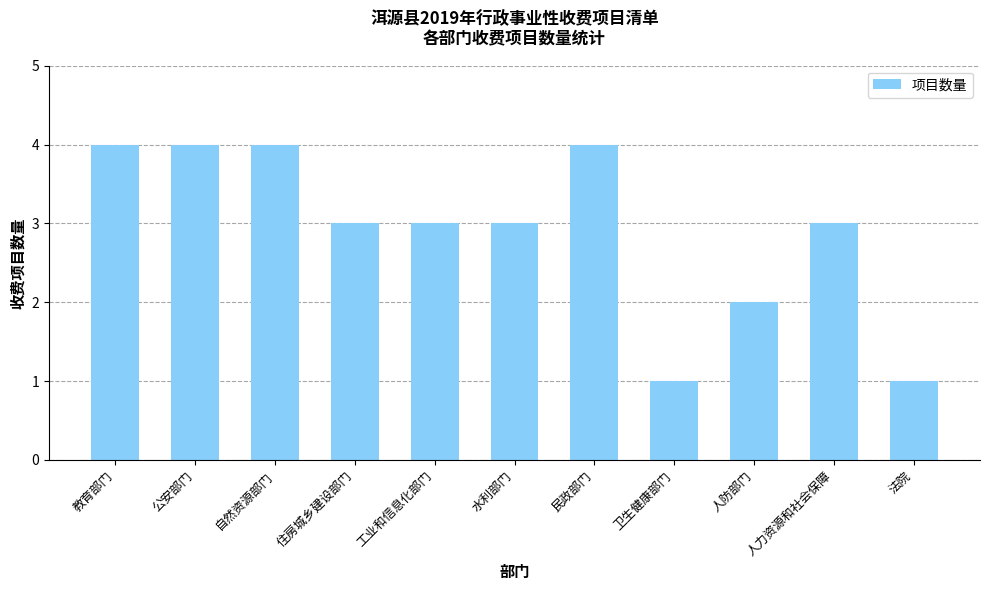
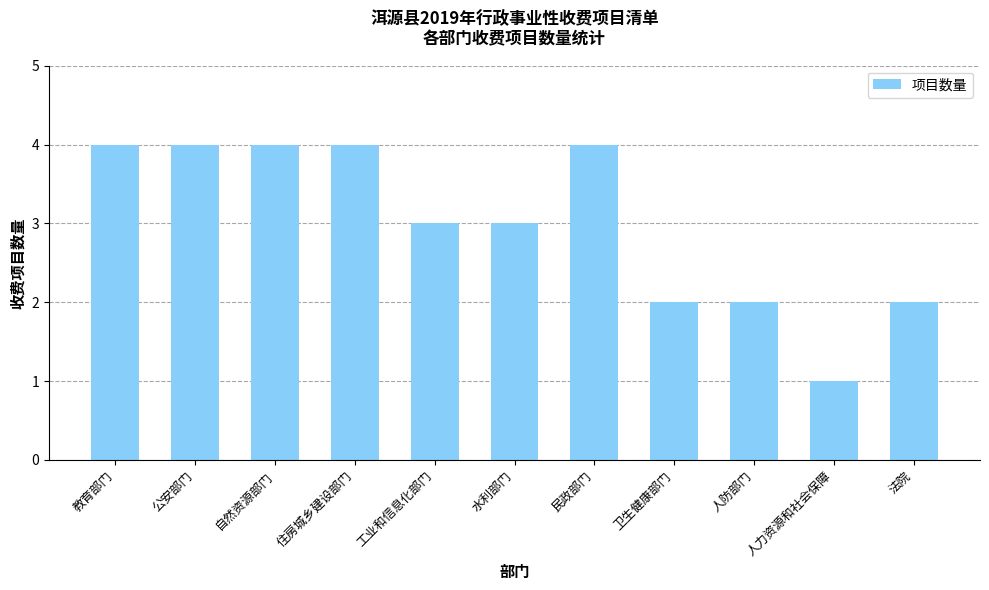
住房城乡建设部门: 3 -> 4
卫生健康部门: 1 -> 2
人力资源和社会保障: 3 -> 1
法院: 1 -> 2
